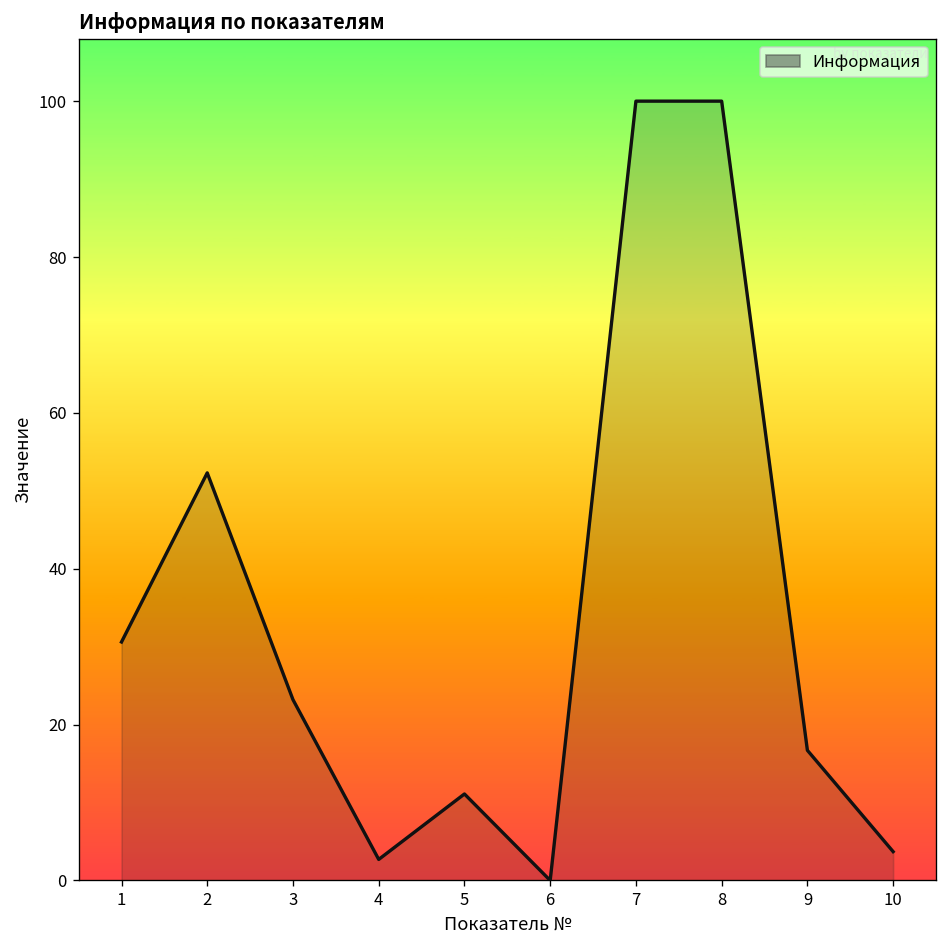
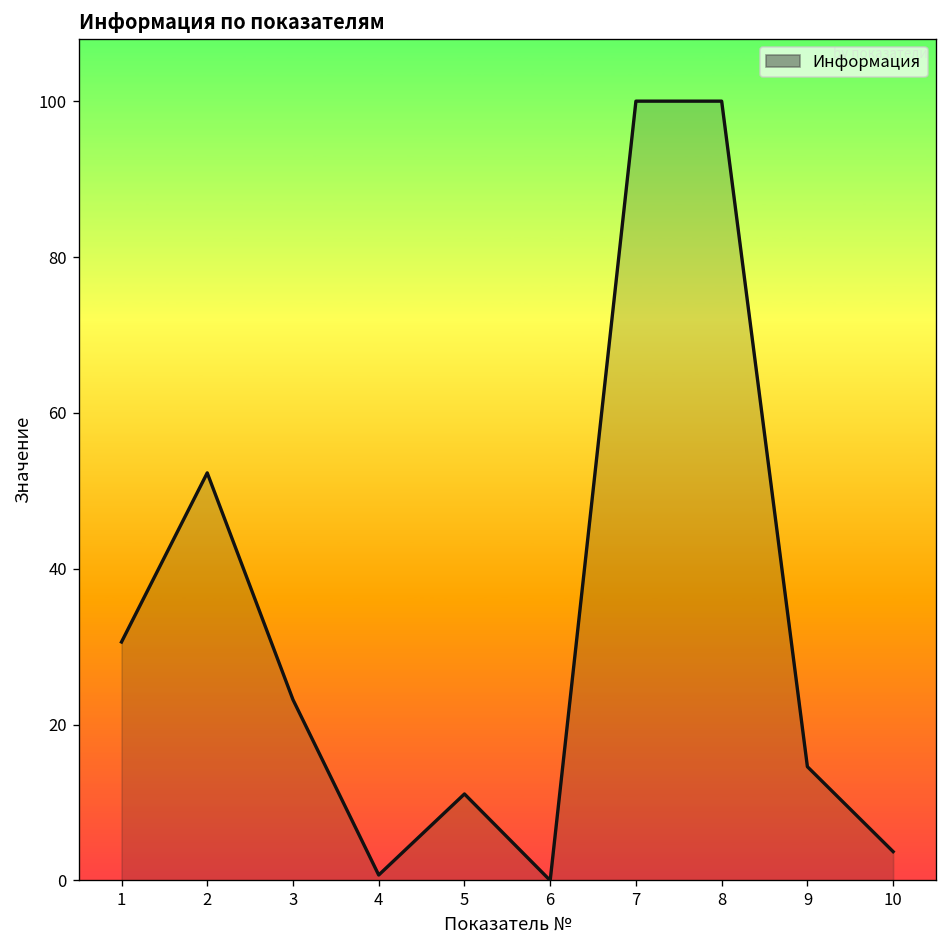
4: 3 -> 1
9: 17 -> 15
